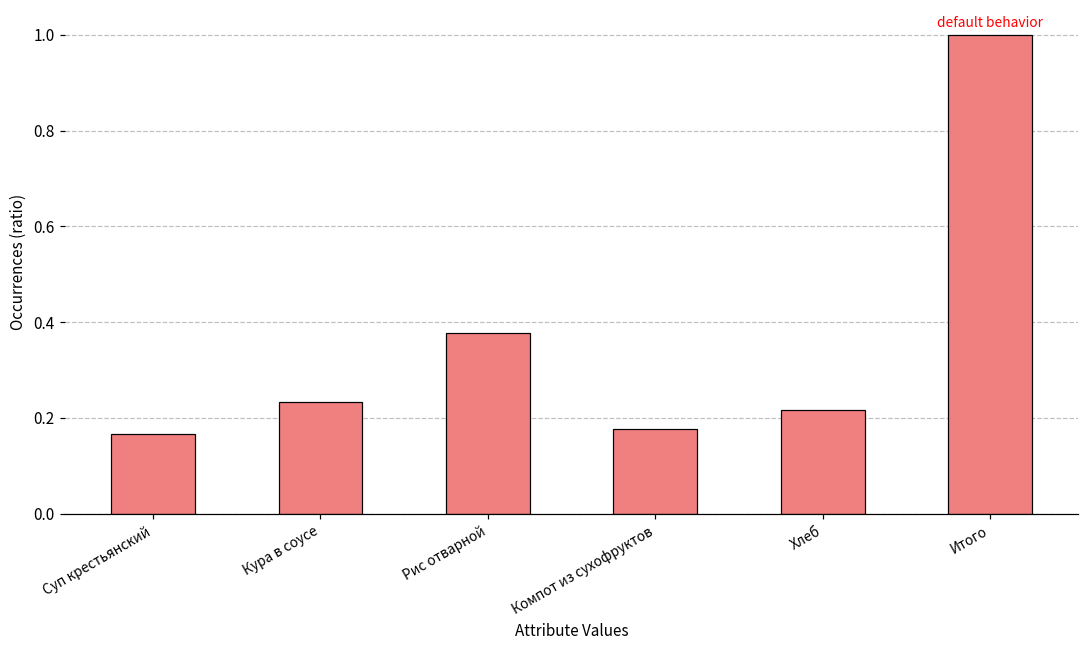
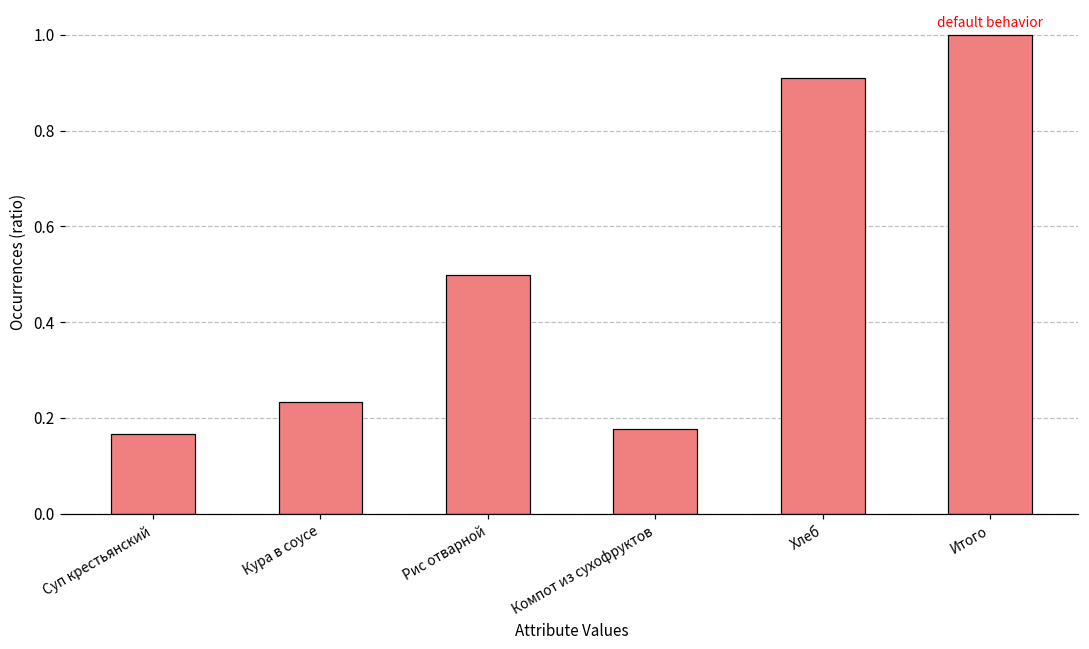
Рис отварной: 0.38 -> 0.50
Хлеб: 0.22 -> 0.91
